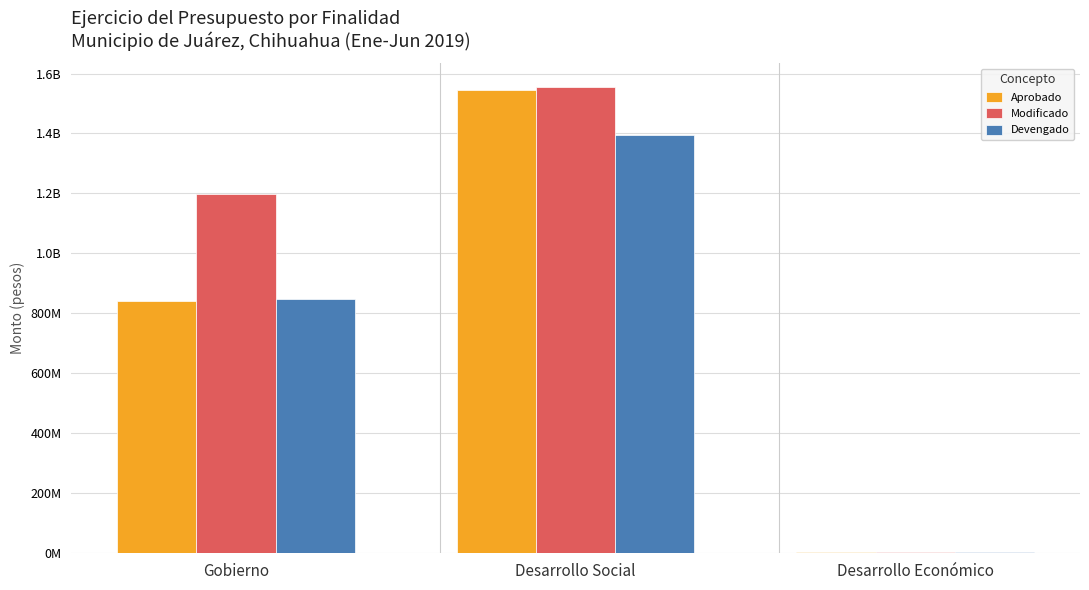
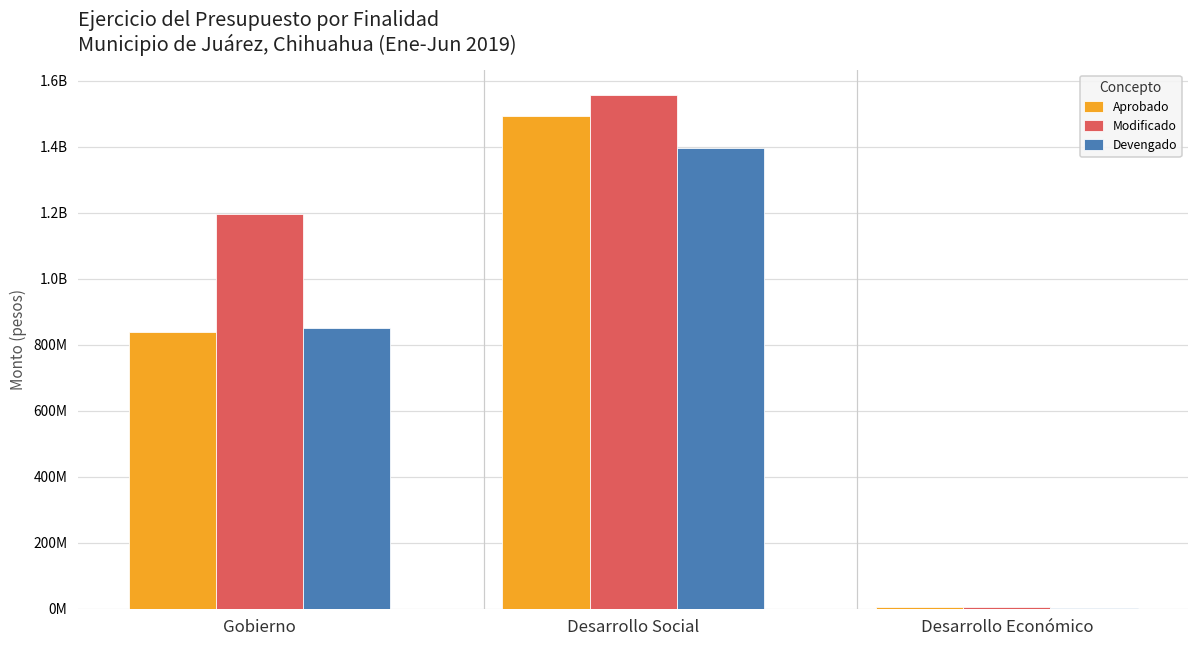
Aprobado, Desarrollo Social: 1540000000 -> 1490000000
